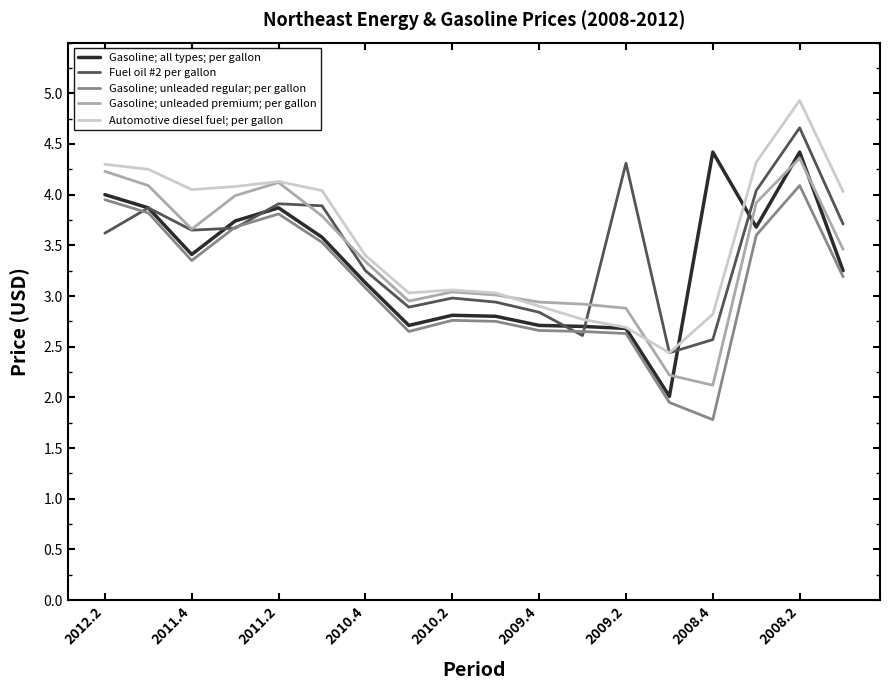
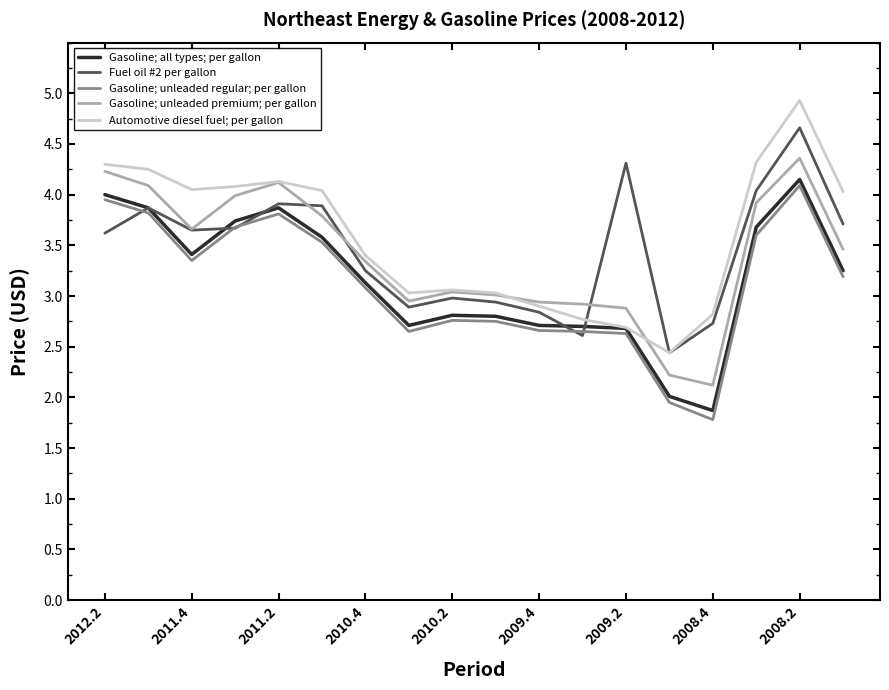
Gasoline; all types; per gallon, 2008.4: 4.42 -> 1.87
Fuel oil #2 per gallon, 2008.4: 2.57 -> 2.73
Gasoline; all types; per gallon, 2008.2: 4.42 -> 4.15
